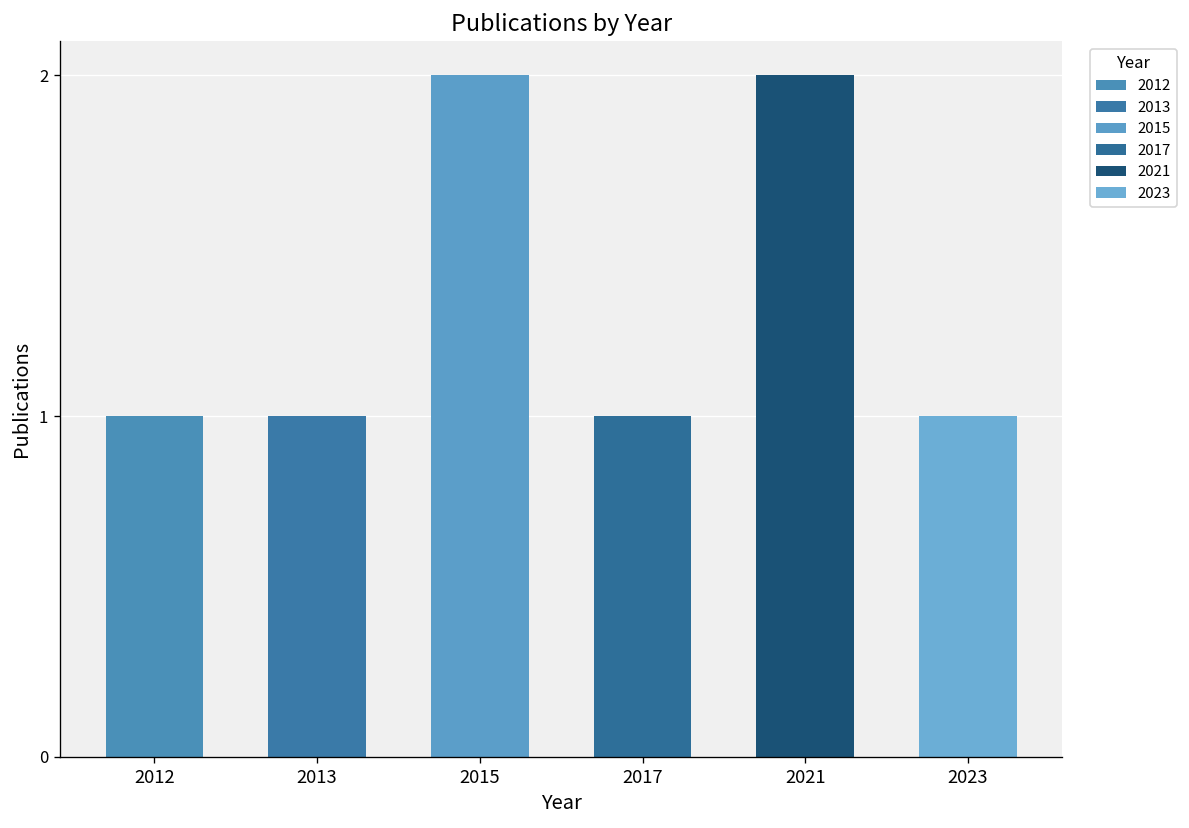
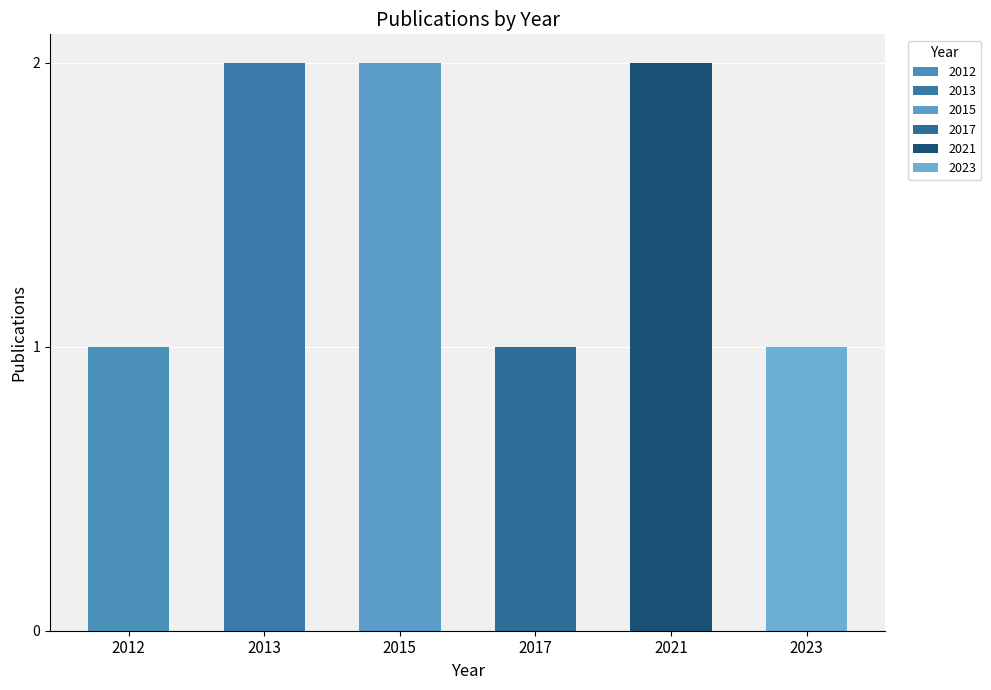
2013: 1 -> 2
